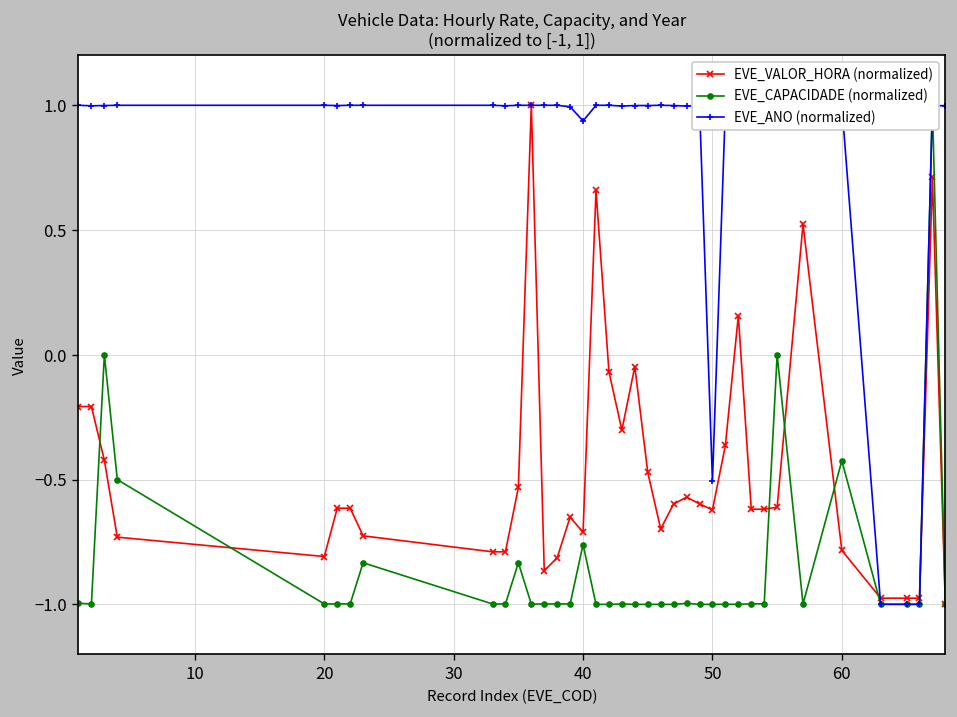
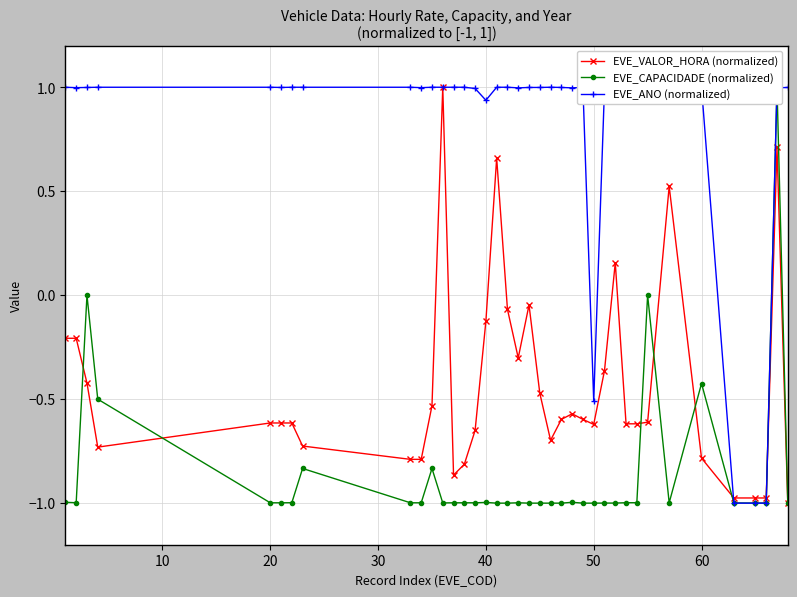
EVE_VALOR_HORA (normalized), 20: -0.81 -> -0.61
EVE_VALOR_HORA (normalized), 40: -0.71 -> -0.12
EVE_CAPACIDADE (normalized), 40: -0.76 -> -1.00
